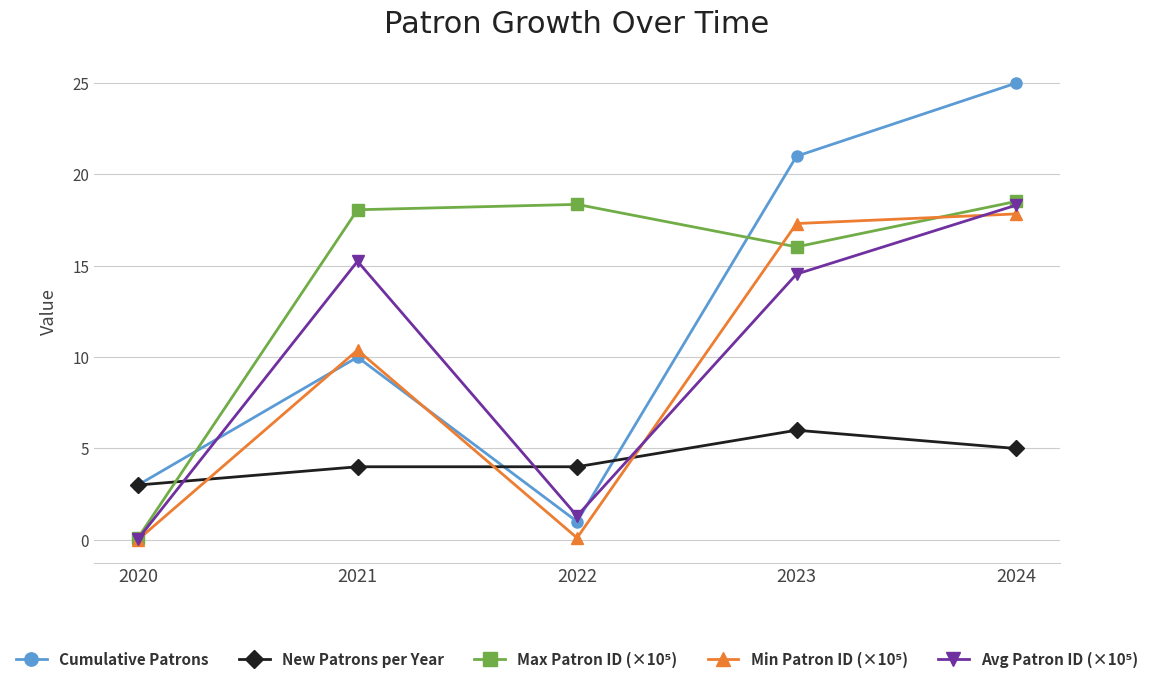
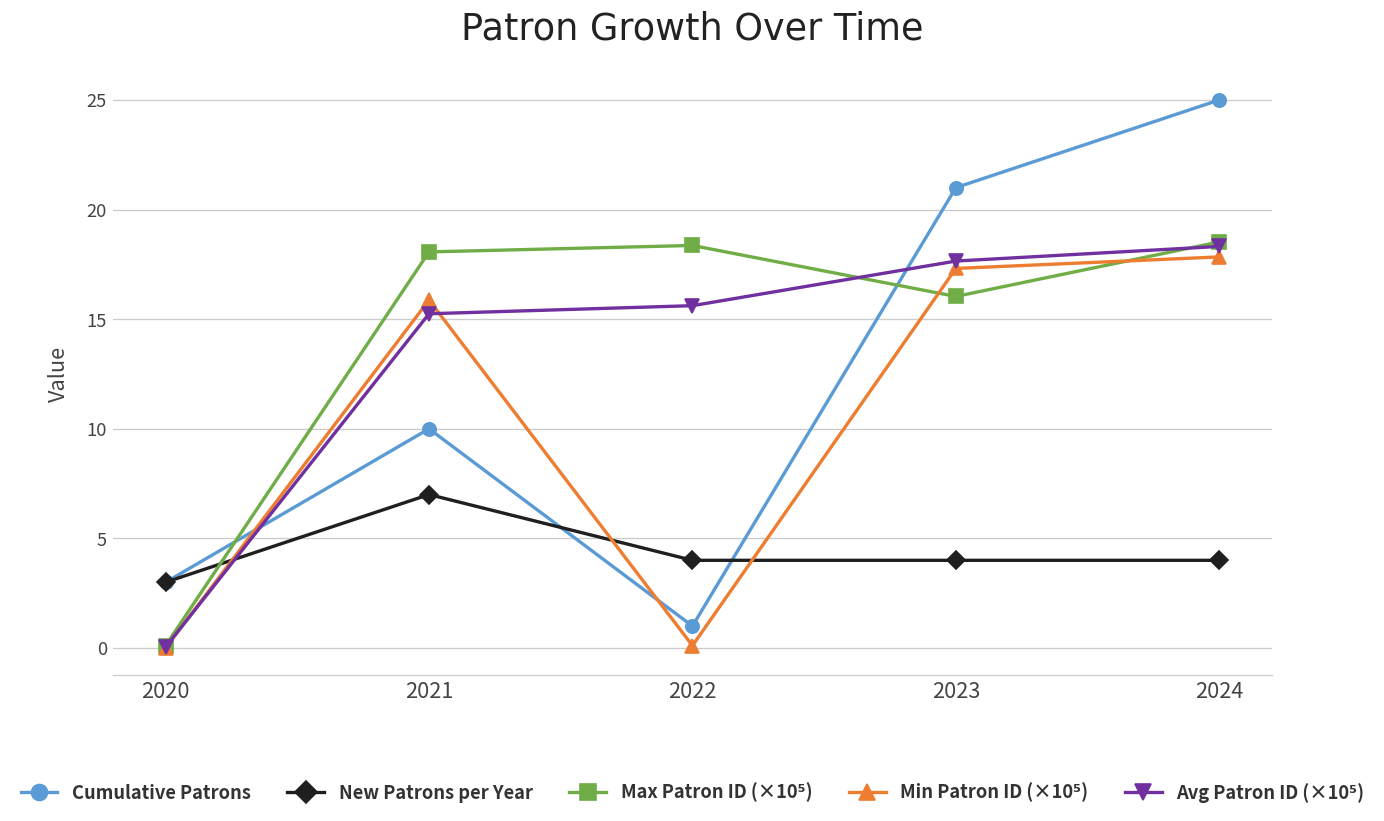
New Patrons per Year, 2021: 4 -> 7
Min Patron ID (×10⁵), 2021: 10.4 -> 15.9
Avg Patron ID (×10⁵), 2022: 1.3 -> 15.6
New Patrons per Year, 2023: 6 -> 4
Avg Patron ID (×10⁵), 2023: 14.5 -> 17.7
New Patrons per Year, 2024: 5 -> 4
